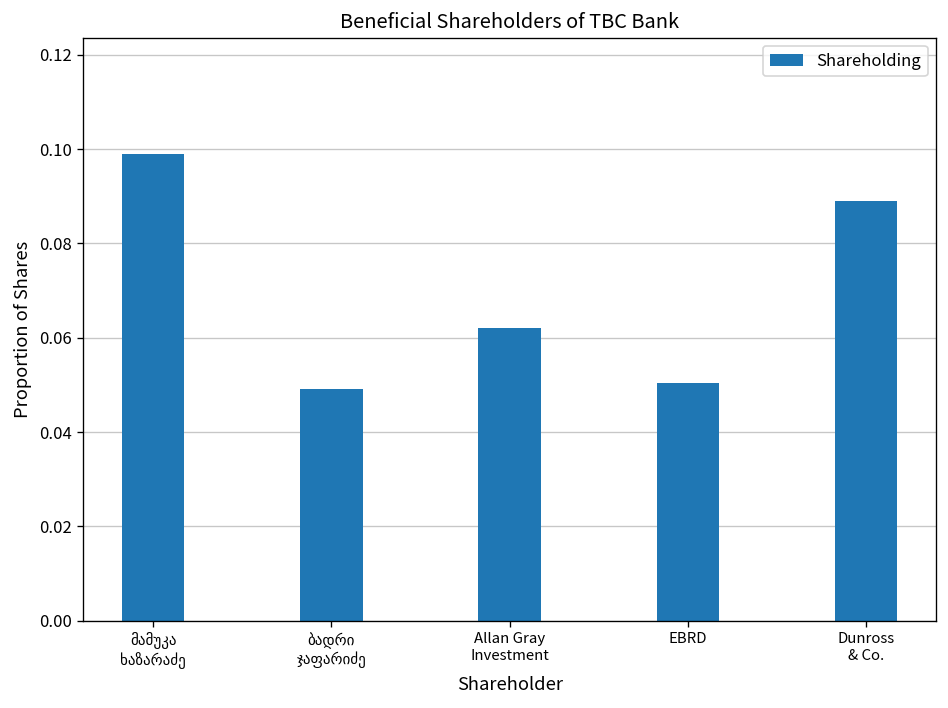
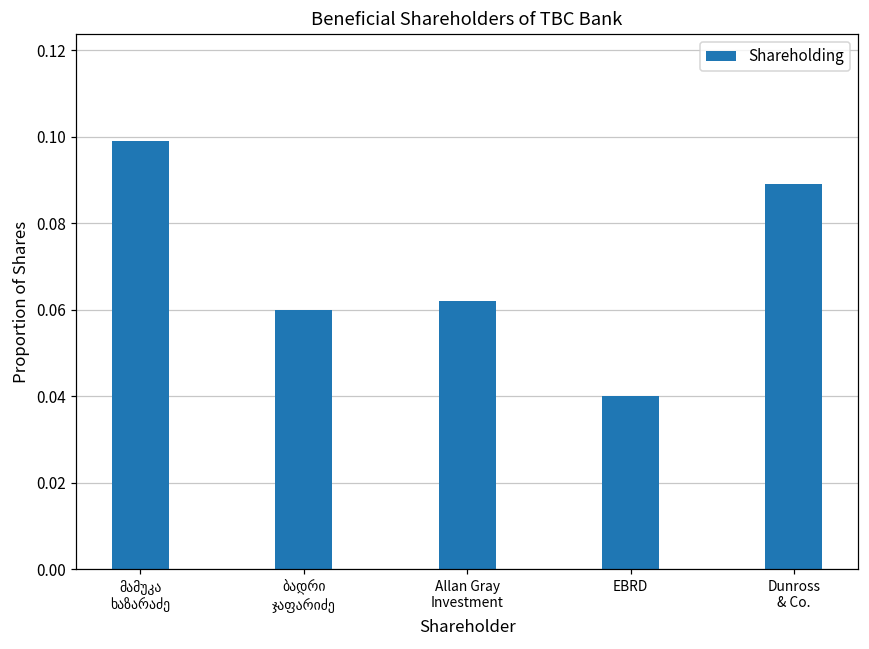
ბადრი ჯაფარიძე: 0.049 -> 0.060
EBRD: 0.050 -> 0.040
